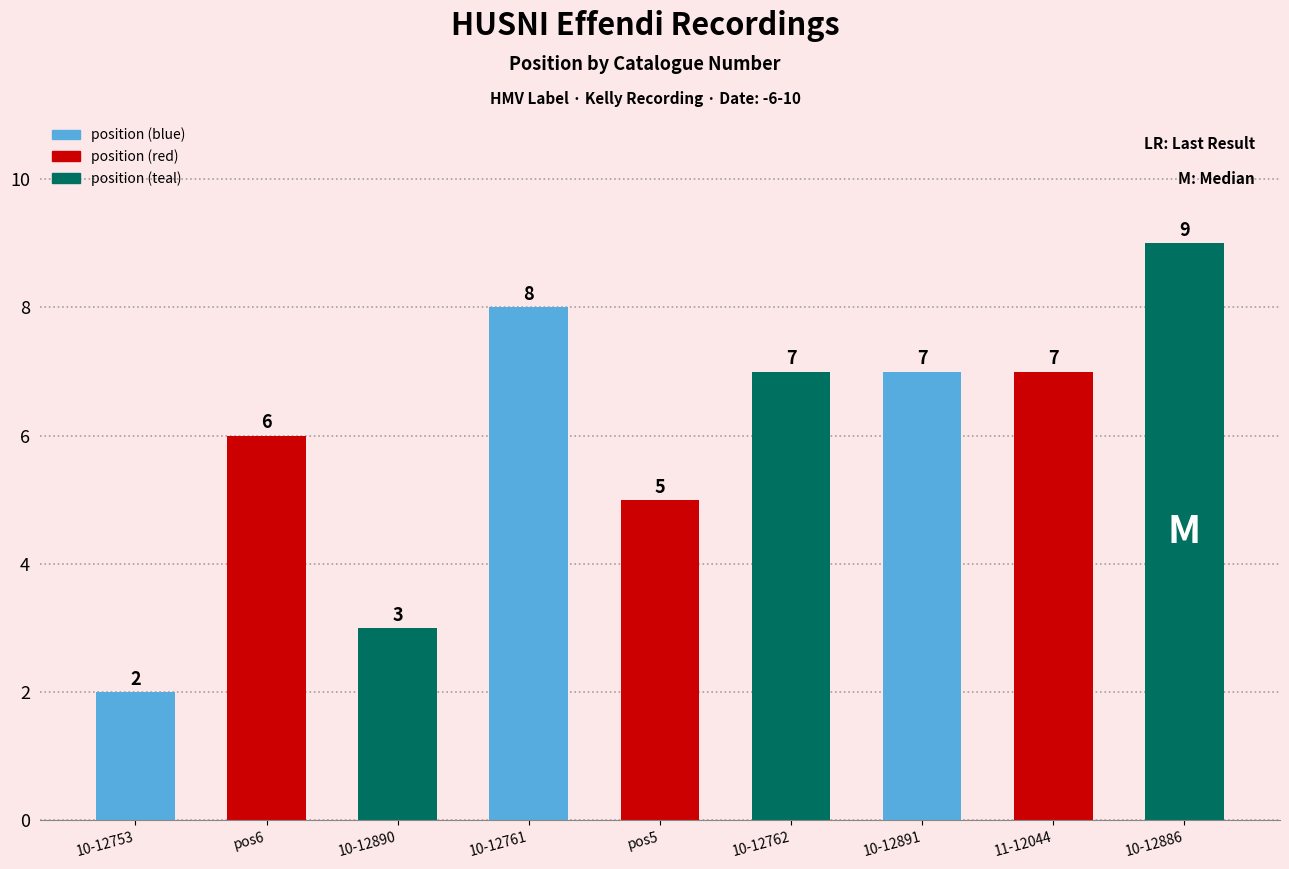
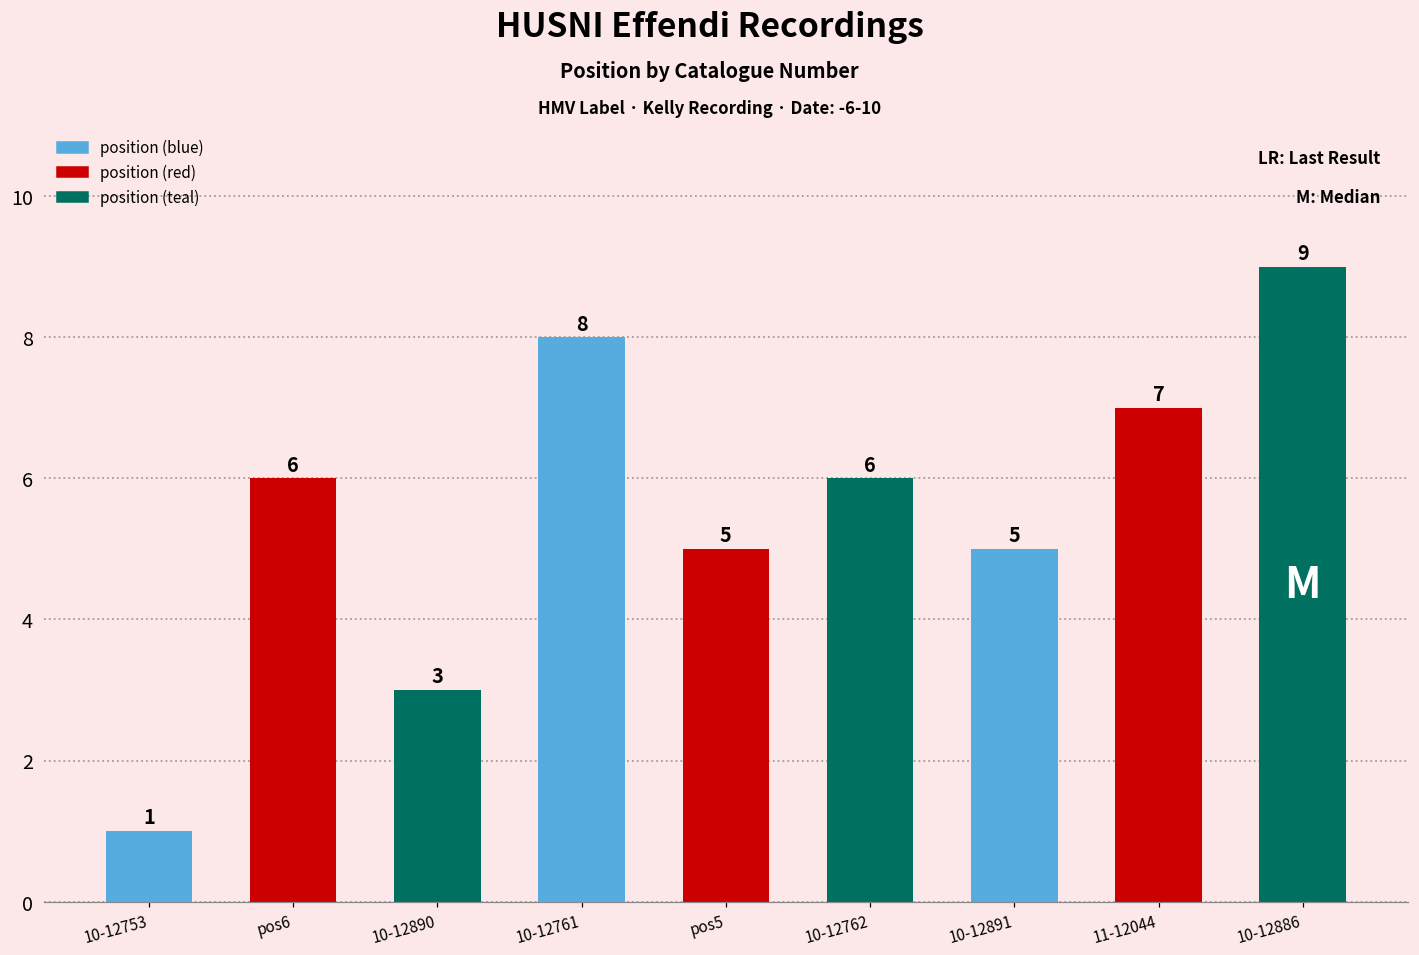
10-12753: 2 -> 1
10-12762: 7 -> 6
10-12891: 7 -> 5
